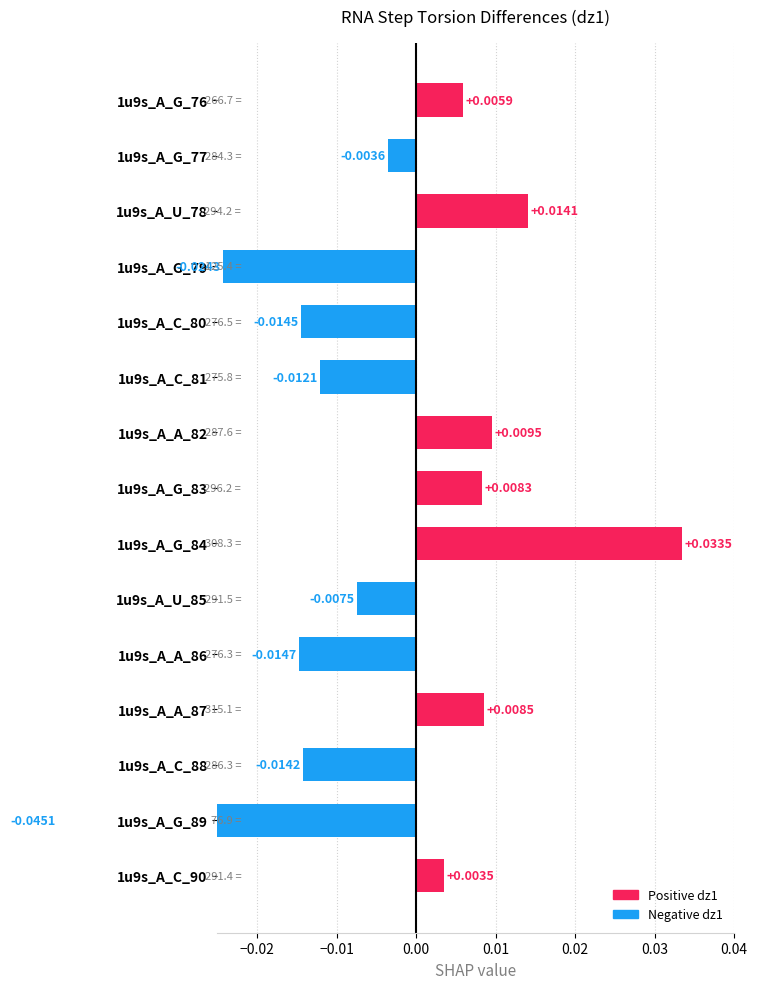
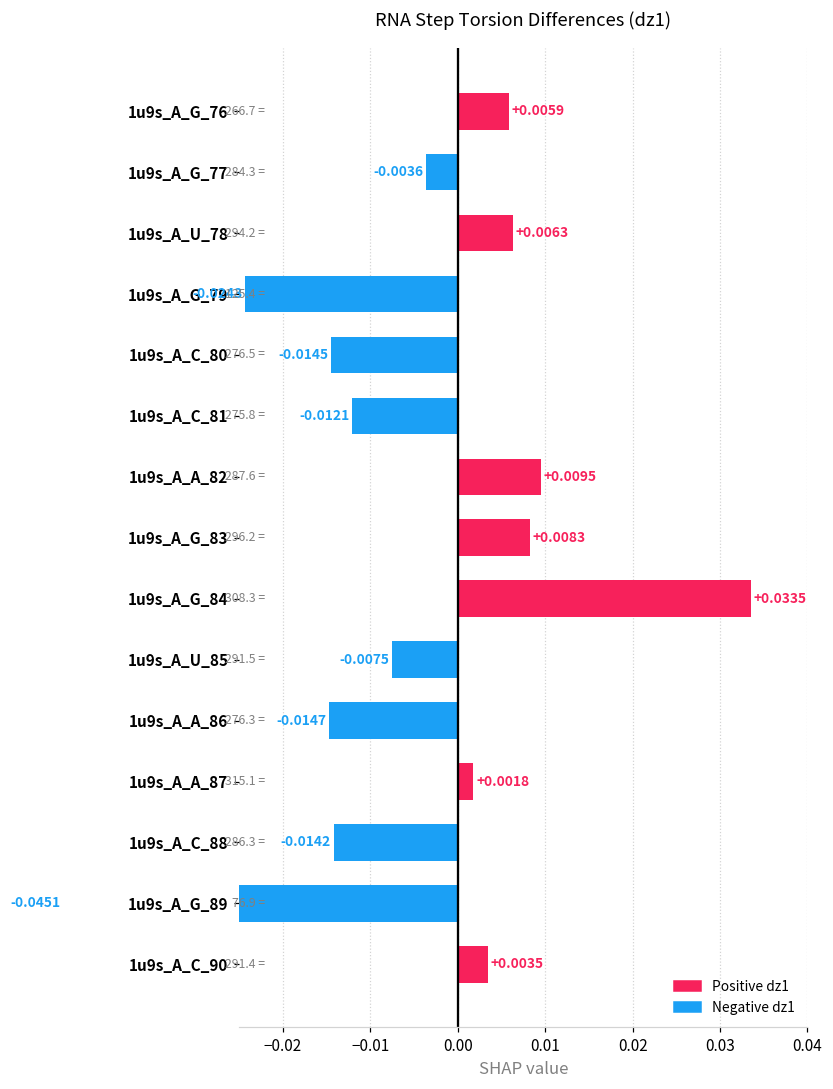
1u9s_A_U_78: +0.0141 -> +0.0063
1u9s_A_A_87: +0.0085 -> +0.0018
